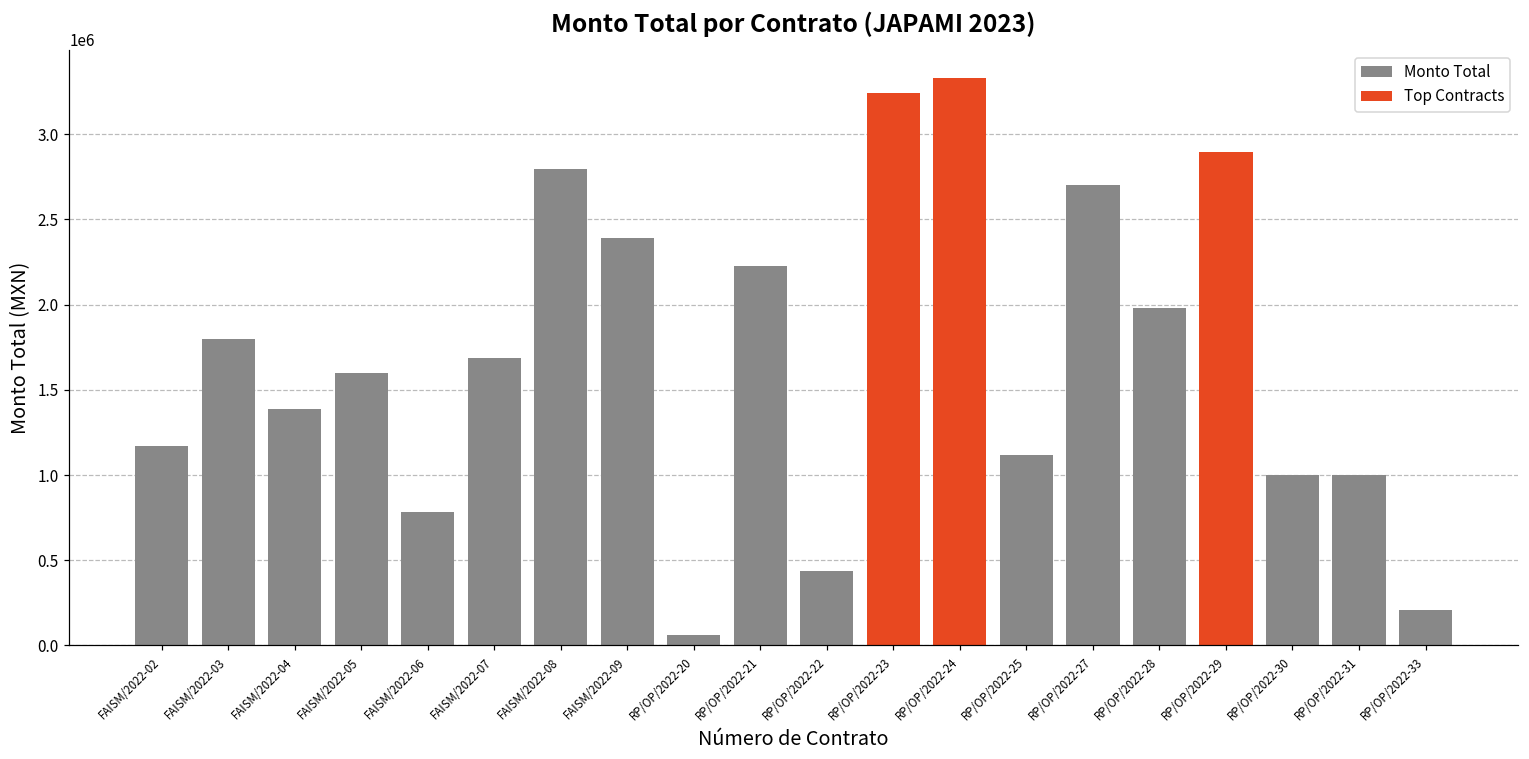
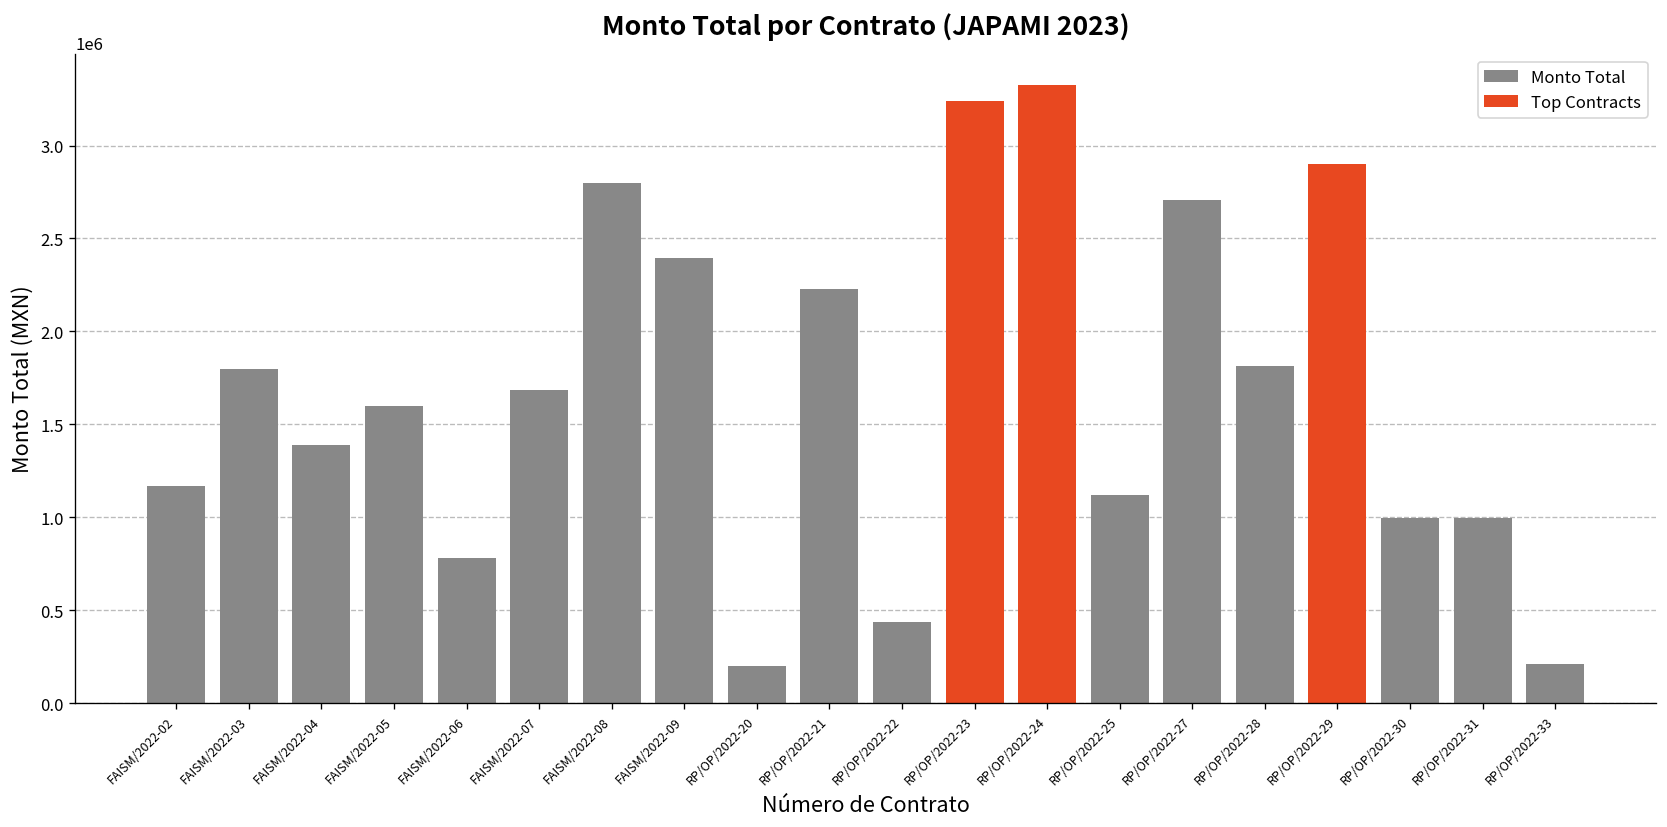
RP/OP/2022-20: 60000 -> 200000
RP/OP/2022-28: 1980000 -> 1810000
